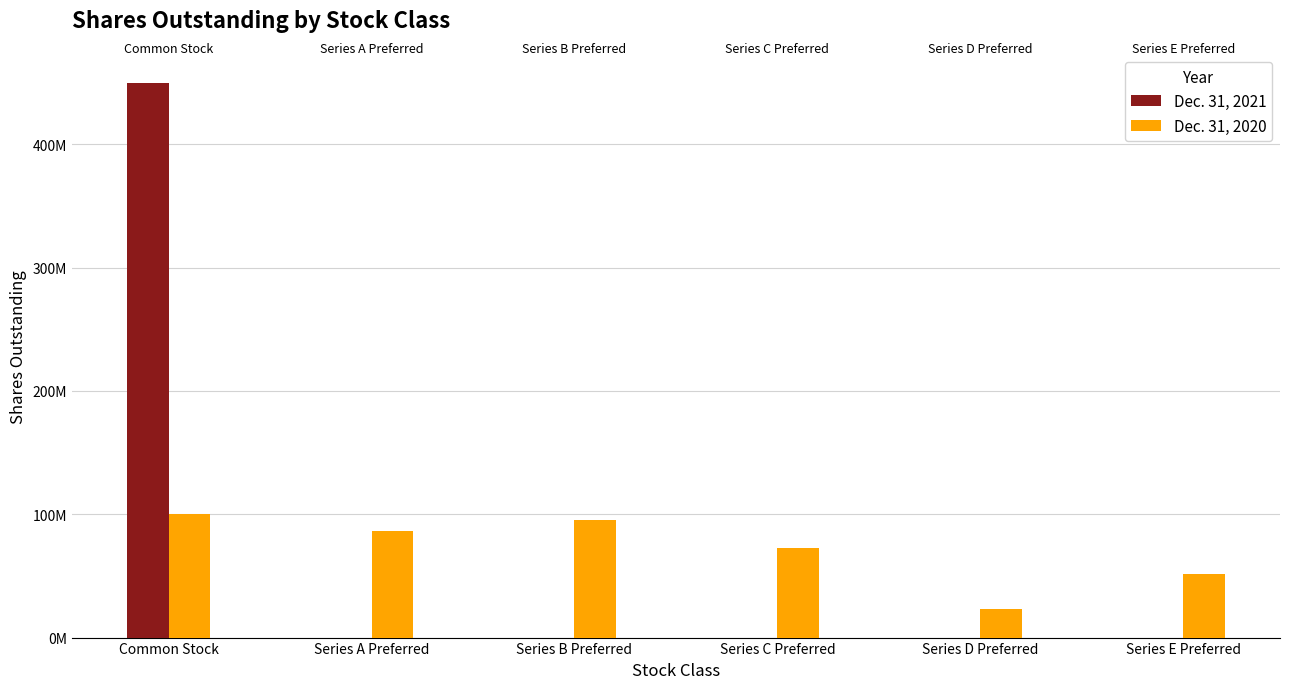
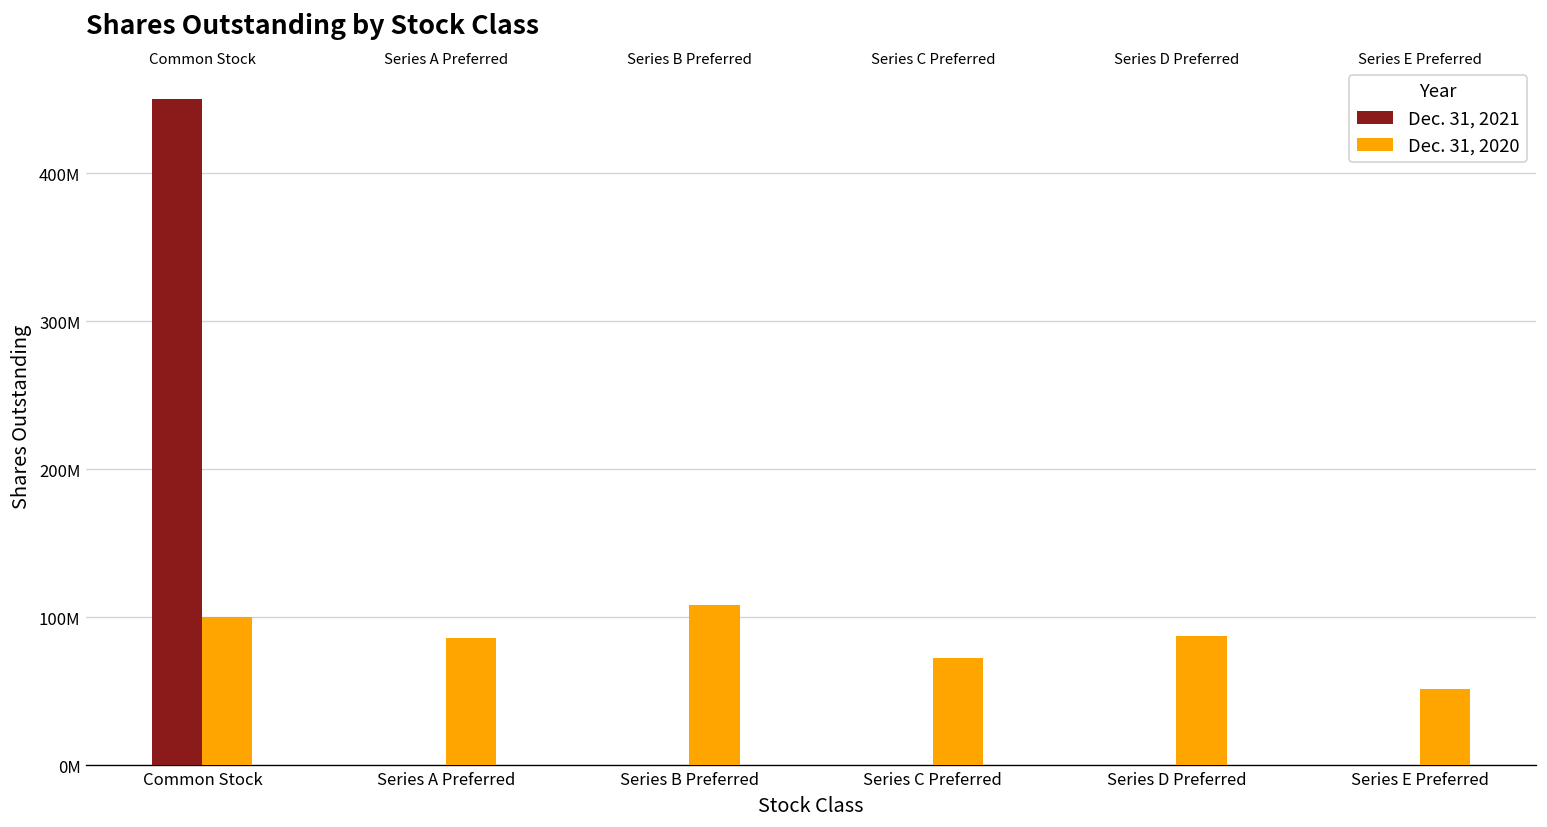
Dec. 31, 2020, Series B Preferred: 95000000 -> 108000000
Dec. 31, 2020, Series D Preferred: 23000000 -> 87000000
